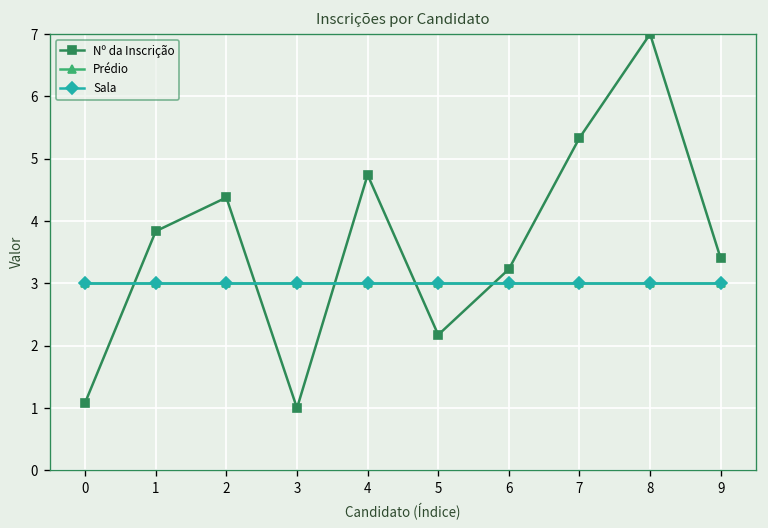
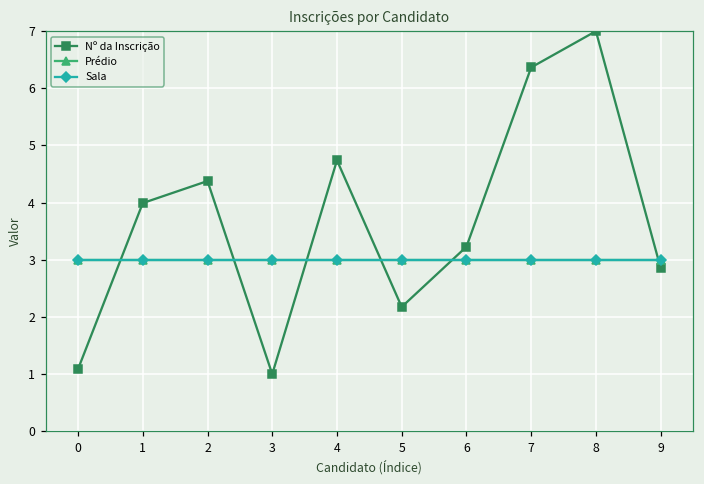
Nº da Inscrição, 1: 3.8 -> 4.0
Nº da Inscrição, 7: 5.3 -> 6.4
Nº da Inscrição, 9: 3.4 -> 2.9
